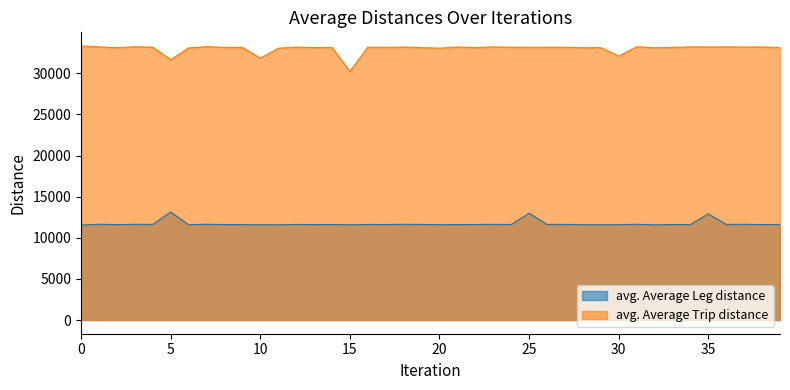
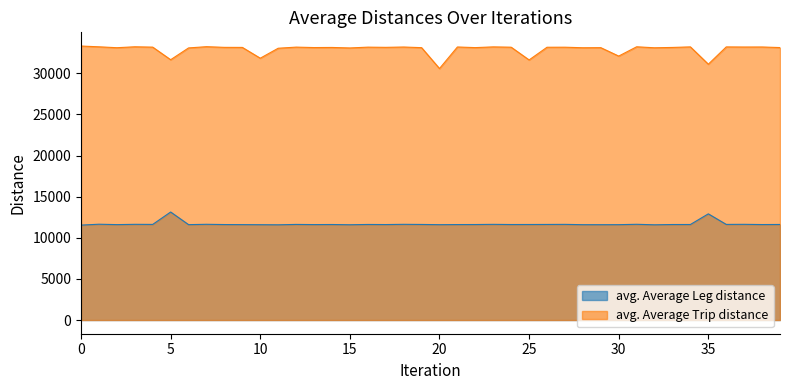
avg. Average Trip distance, 15: 30000 -> 33000
avg. Average Trip distance, 20: 33000 -> 31000
avg. Average Leg distance, 25: 13000 -> 12000
avg. Average Trip distance, 25: 33000 -> 32000
avg. Average Trip distance, 35: 33000 -> 31000
